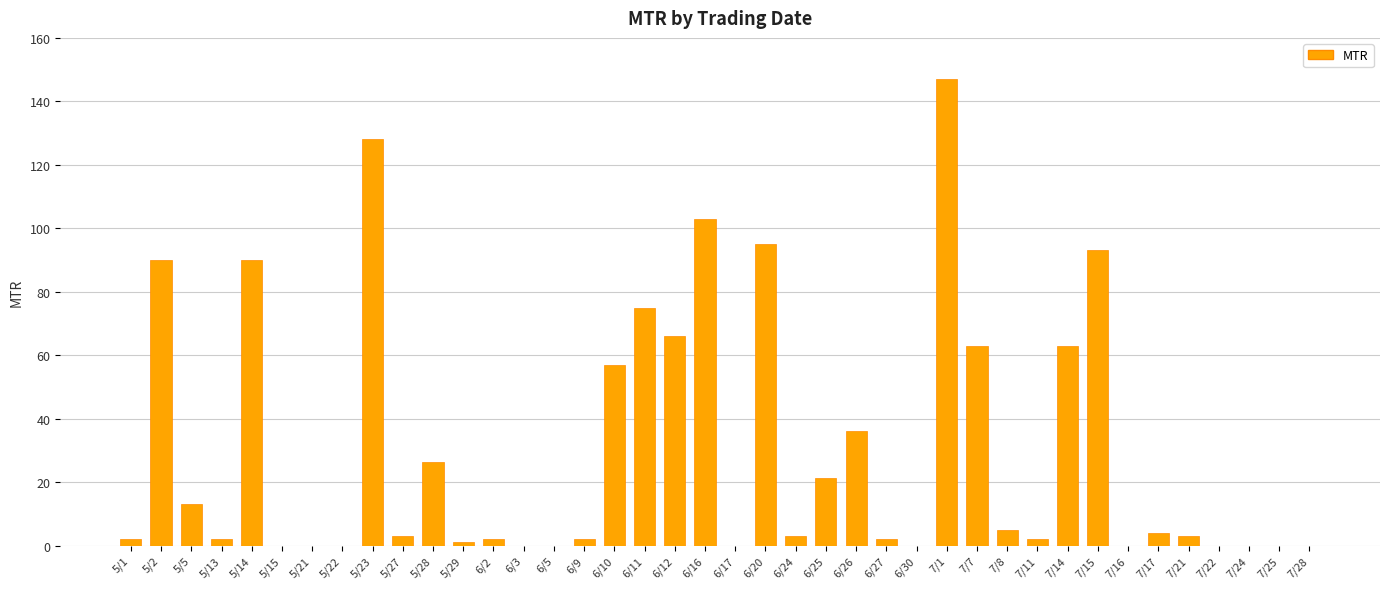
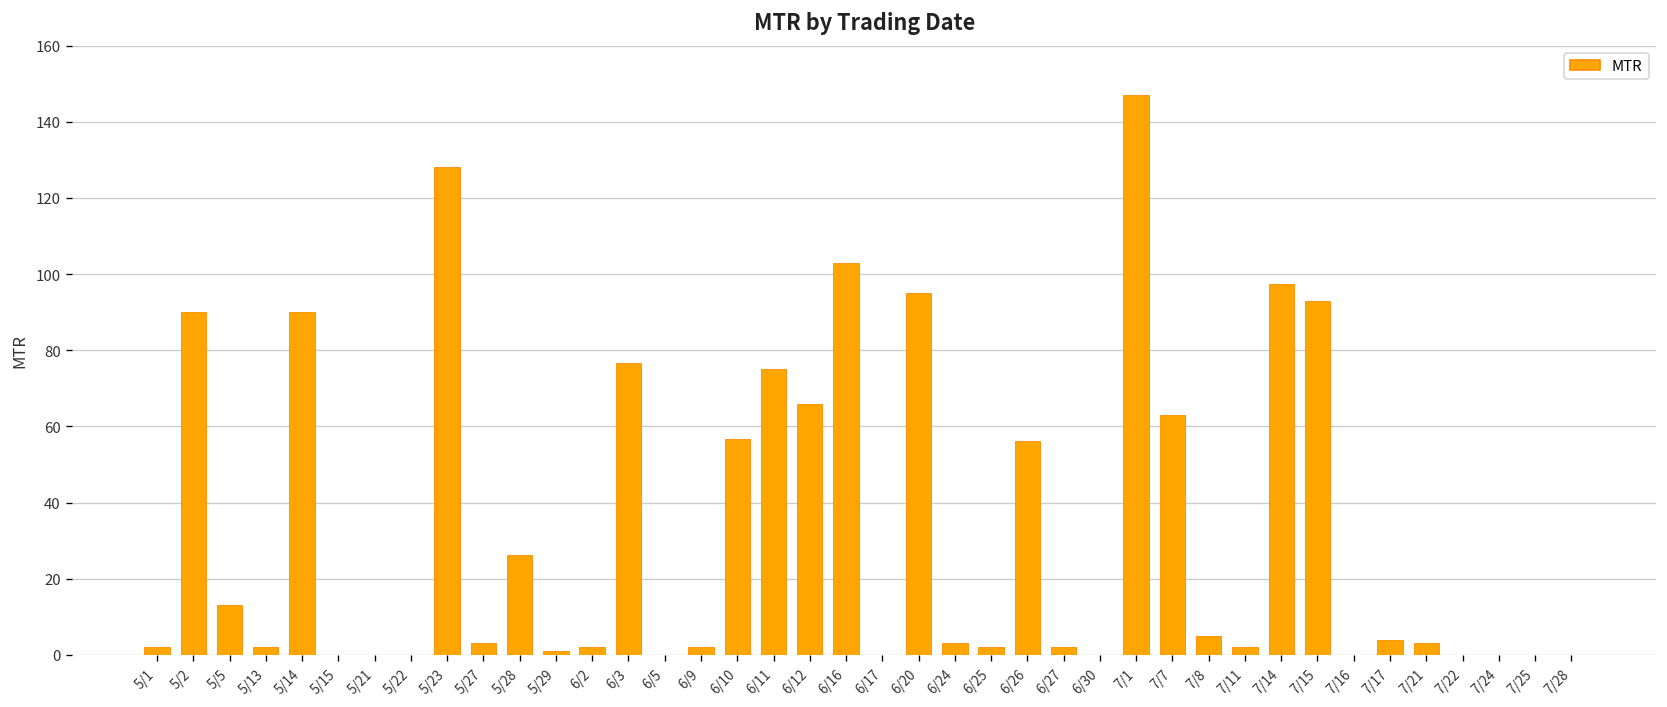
6/3: 0 -> 77
6/25: 21 -> 2
6/26: 36 -> 56
7/14: 63 -> 97
